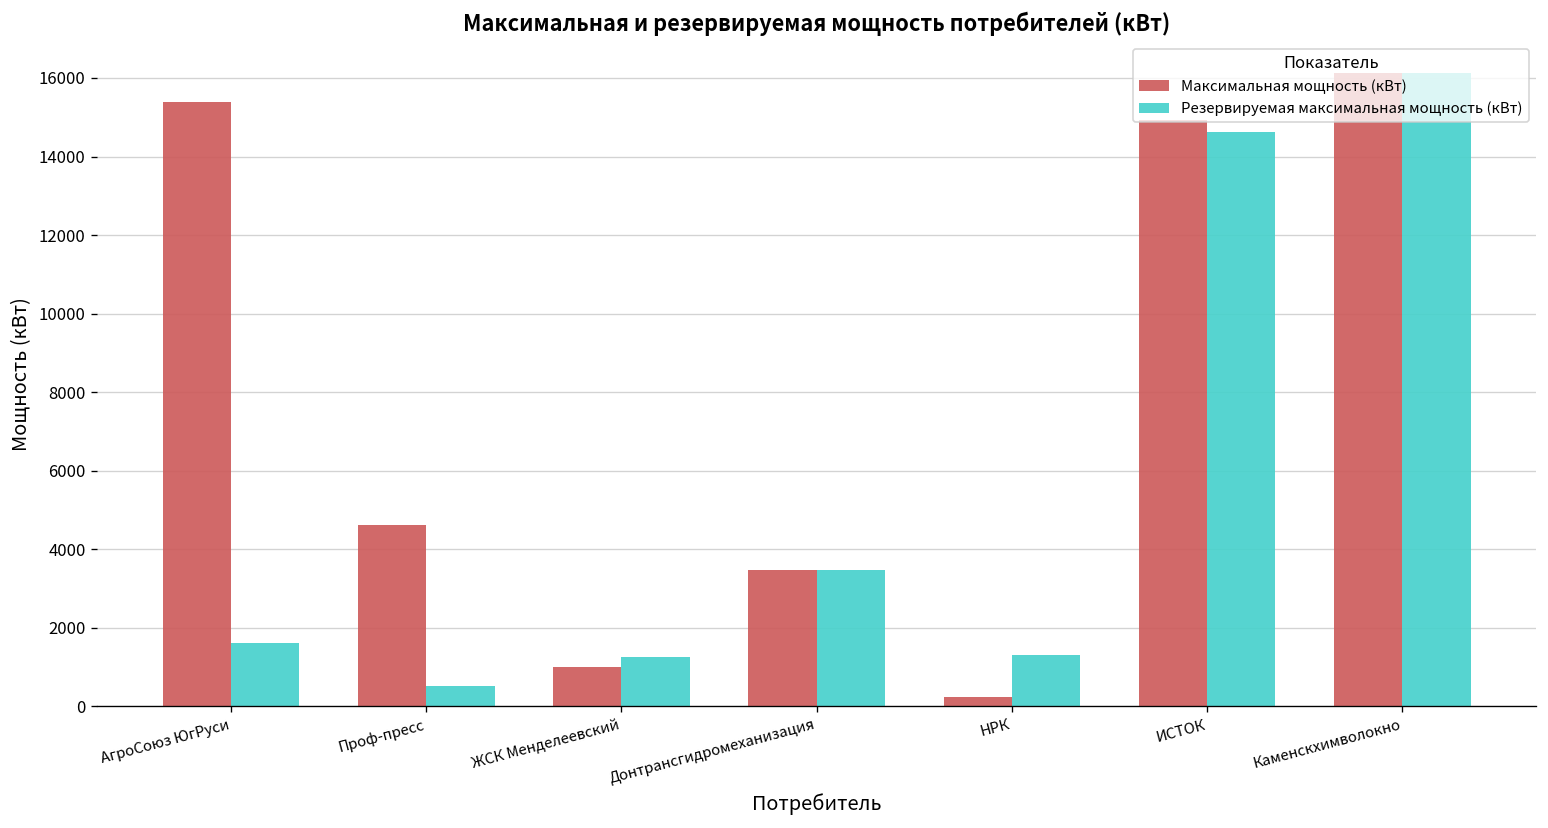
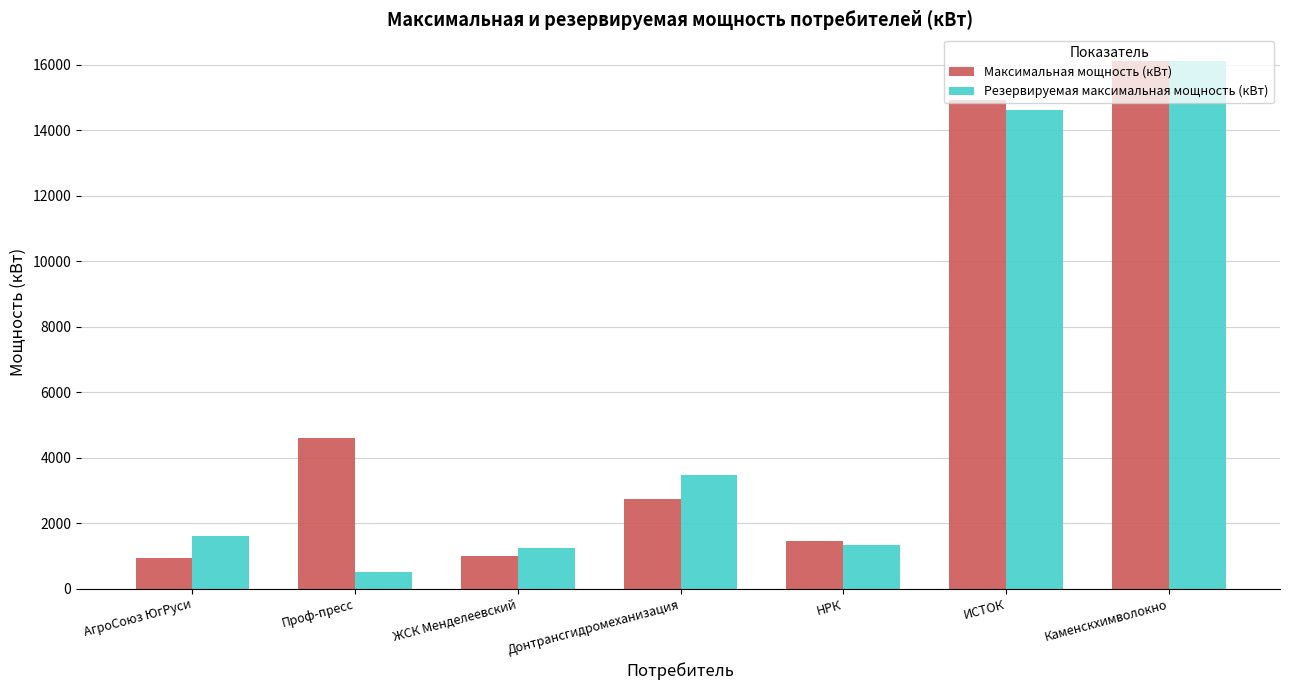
Максимальная мощность (кВт), АгроСоюз ЮгРуси: 15400 -> 1000
Максимальная мощность (кВт), Донтрансгидромеханизация: 3500 -> 2700
Максимальная мощность (кВт), НРК: 200 -> 1500
